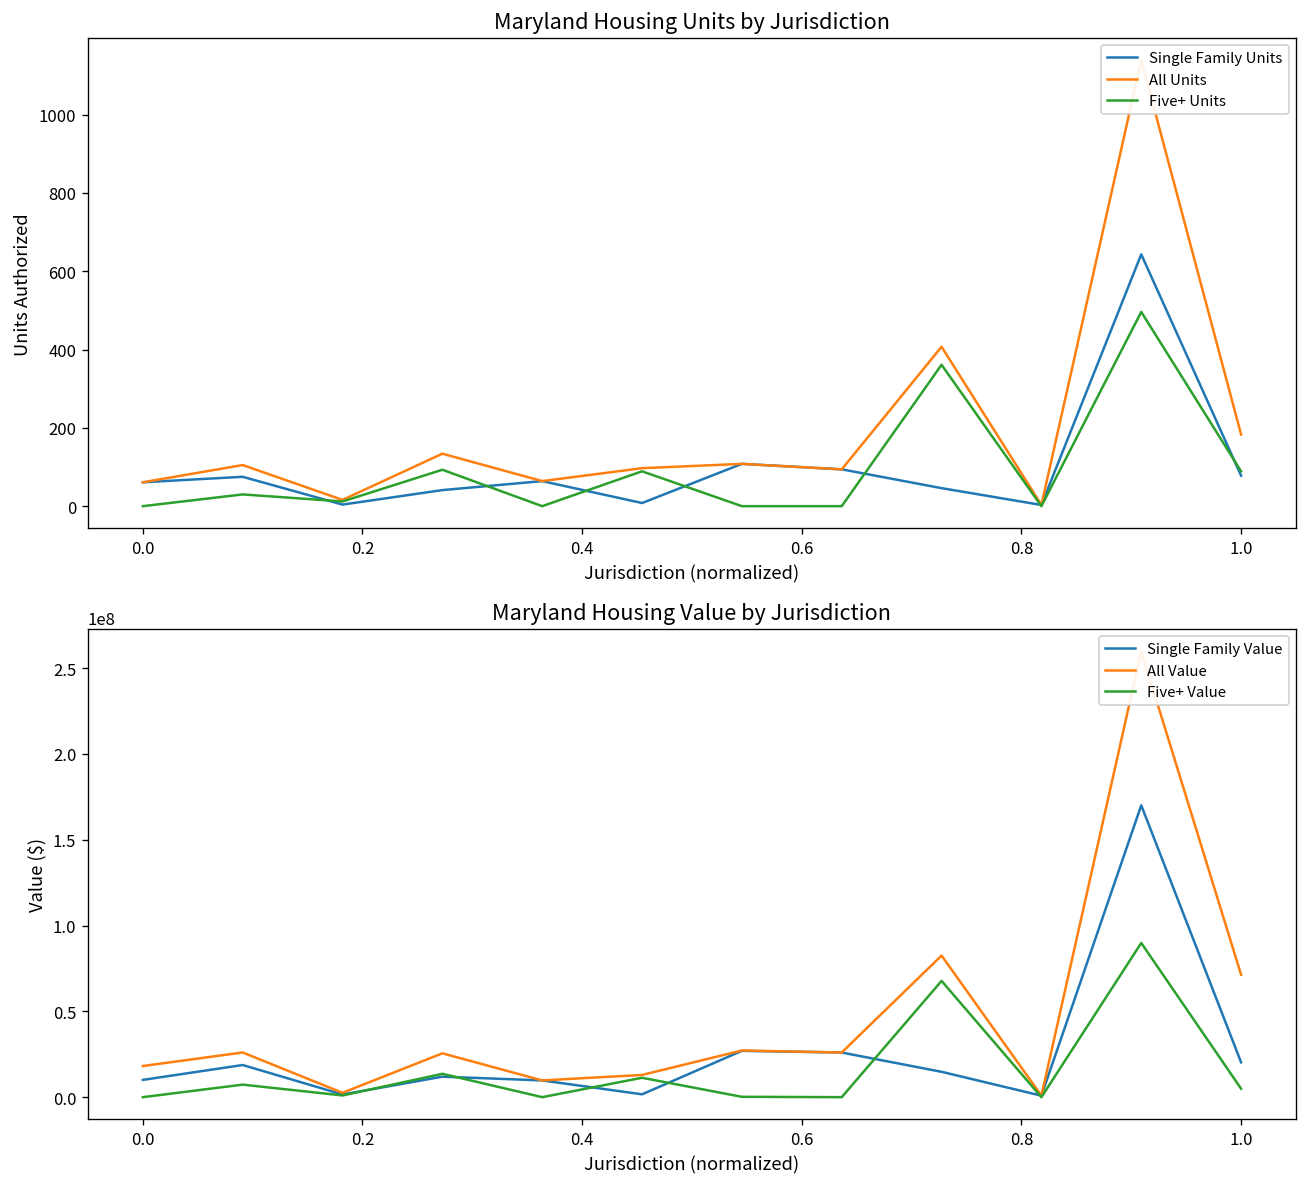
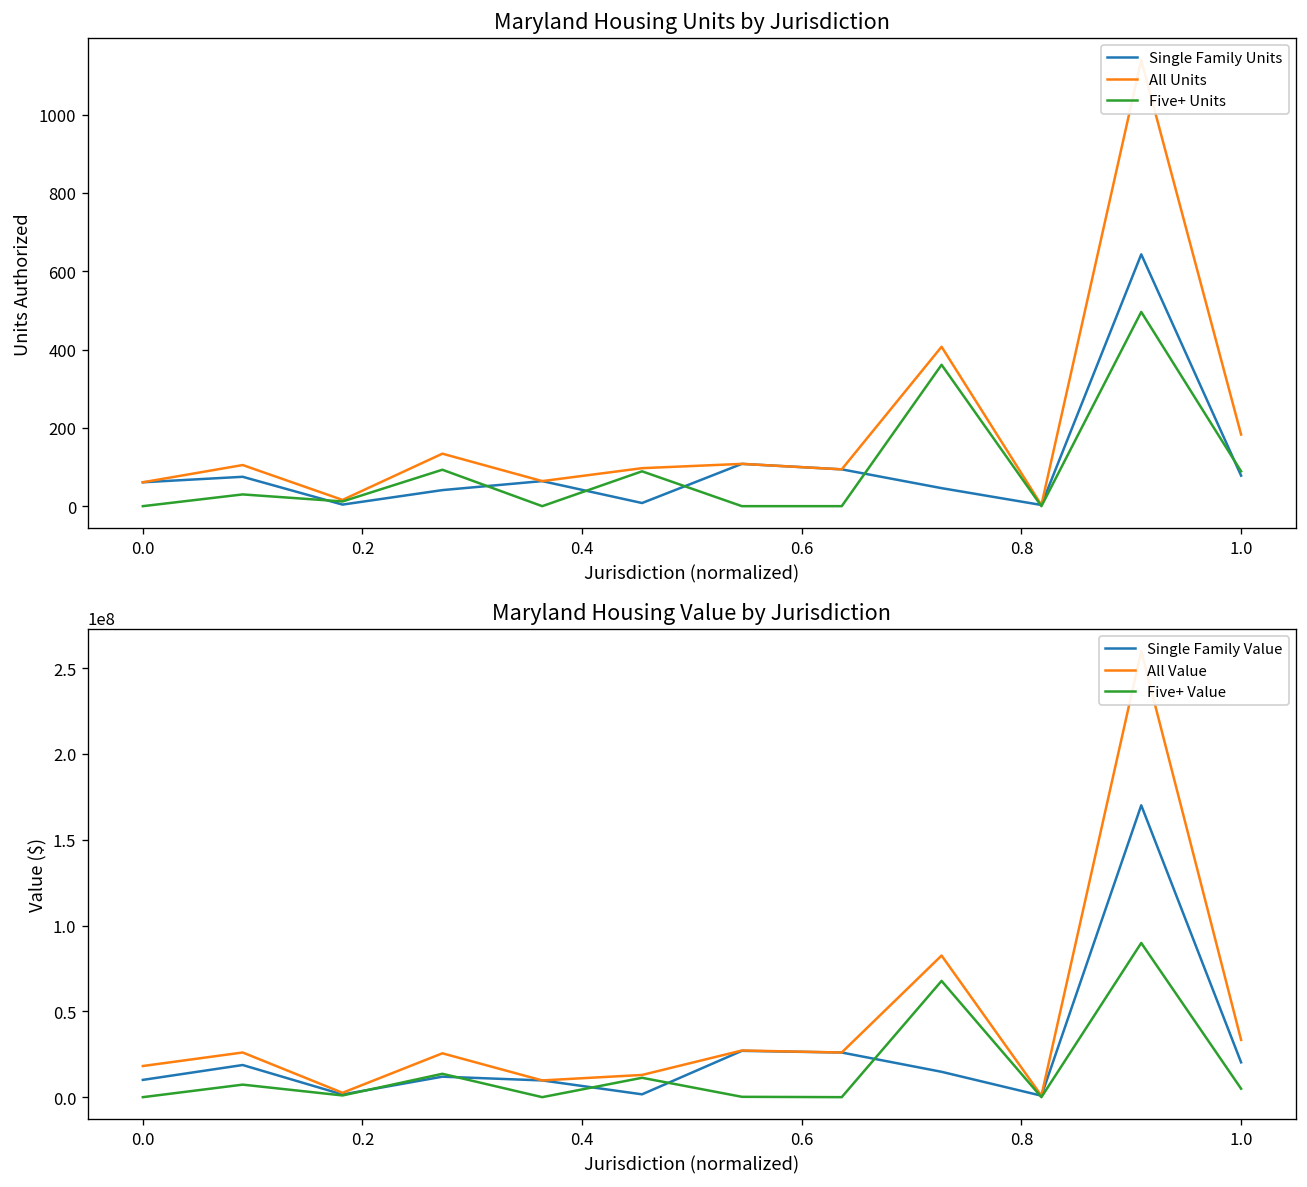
Maryland Housing Value by Jurisdiction, All Value, 1.0: 71000000 -> 33000000
